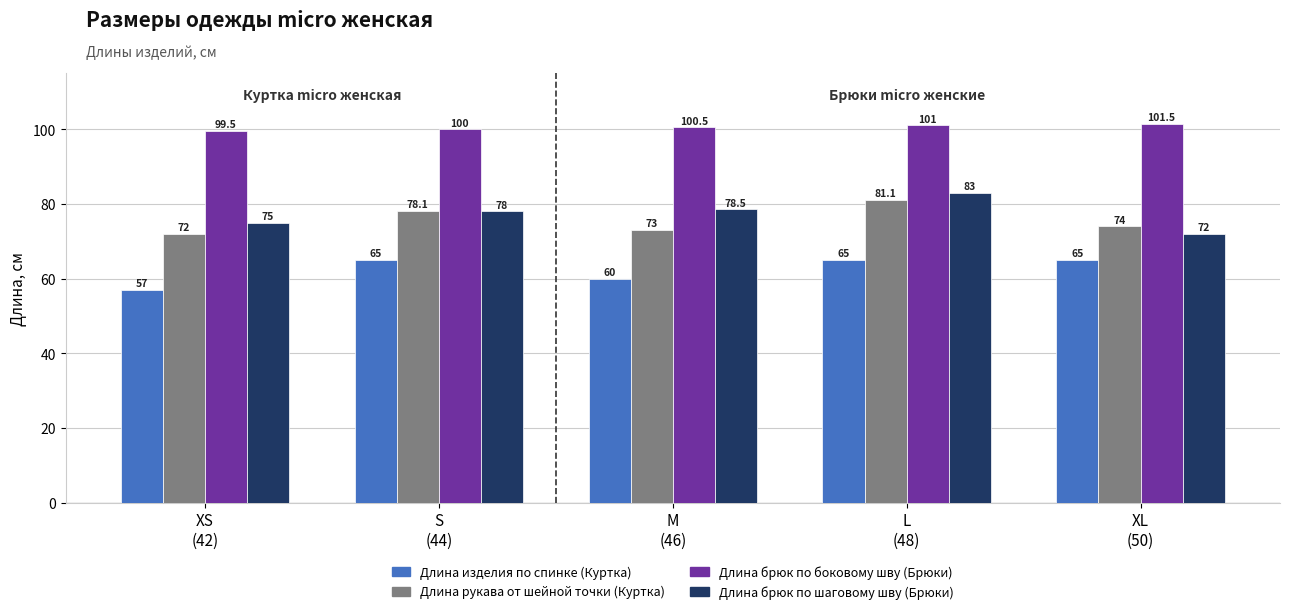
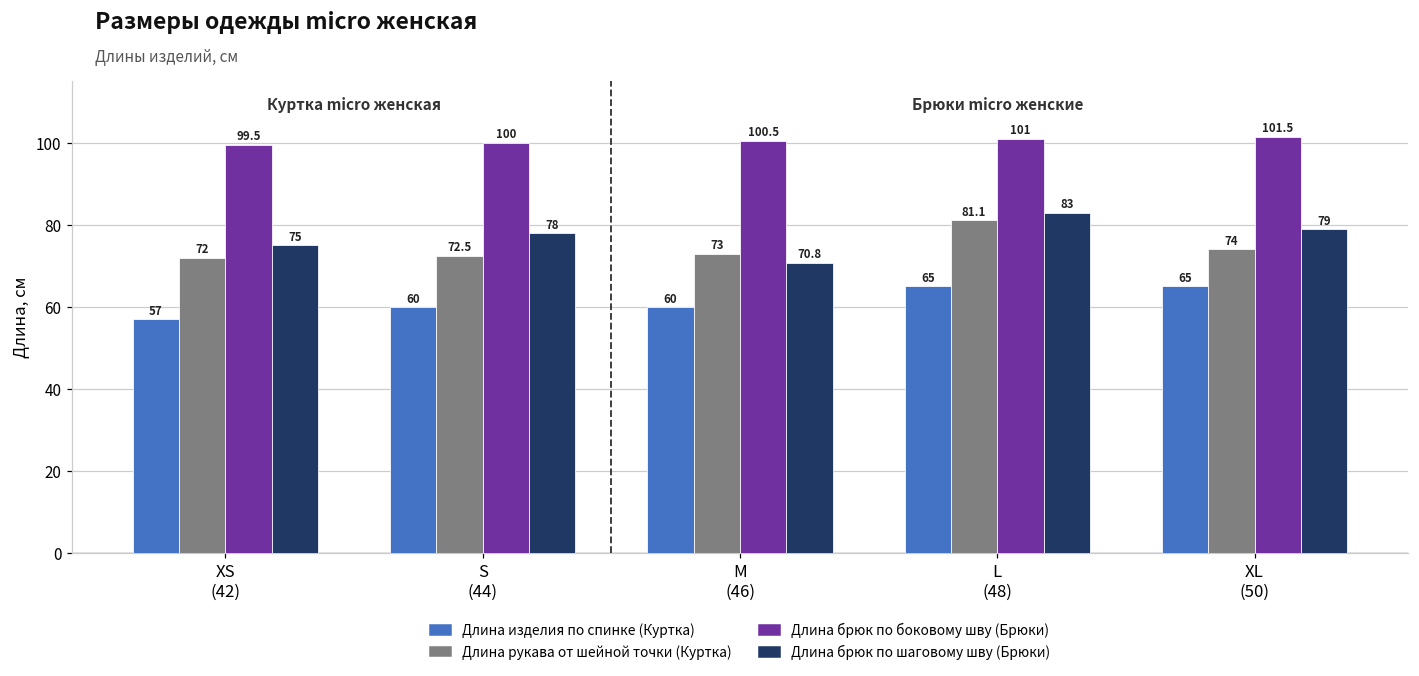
Длина изделия по спинке (Куртка), S (44): 65 -> 60
Длина рукава от шейной точки (Куртка), S (44): 78.1 -> 72.5
Длина брюк по шаговому шву (Брюки), M (46): 78.5 -> 70.8
Длина брюк по шаговому шву (Брюки), XL (50): 72 -> 79
